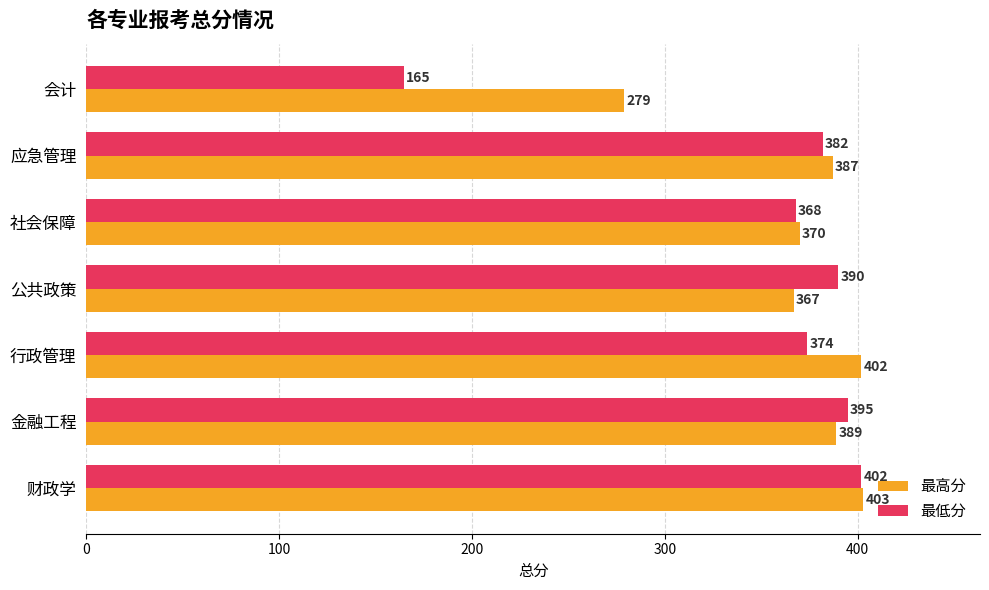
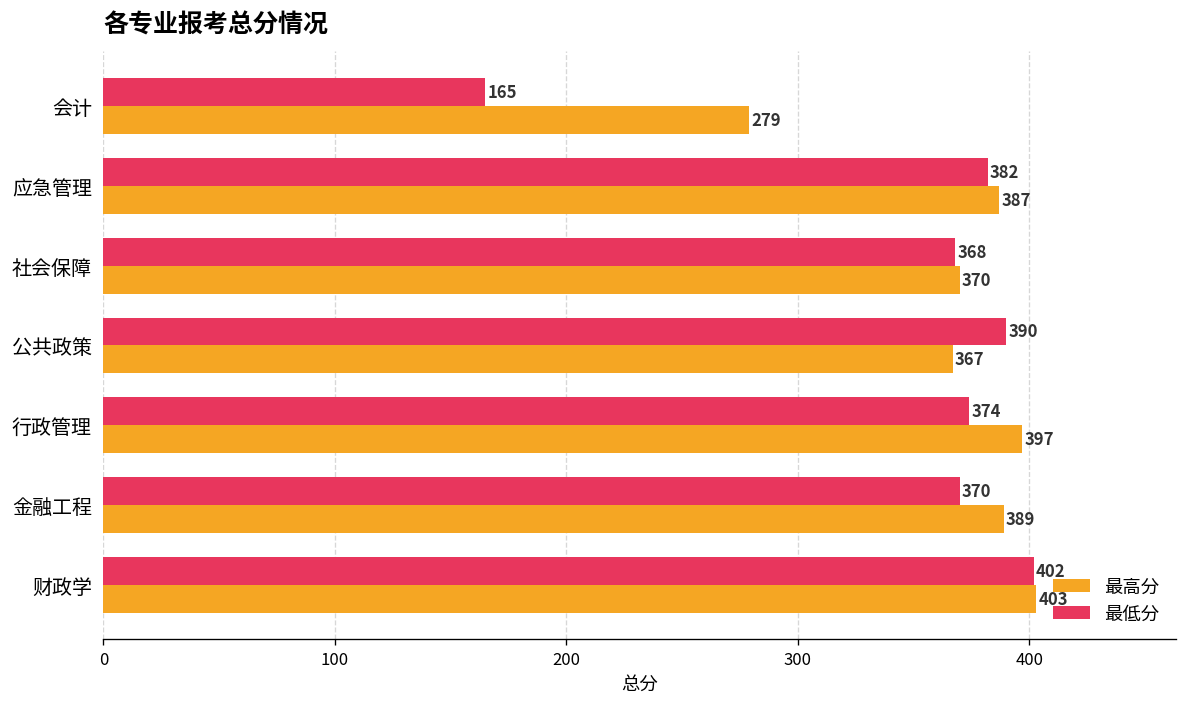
最高分, 行政管理: 402 -> 397
最低分, 金融工程: 395 -> 370
